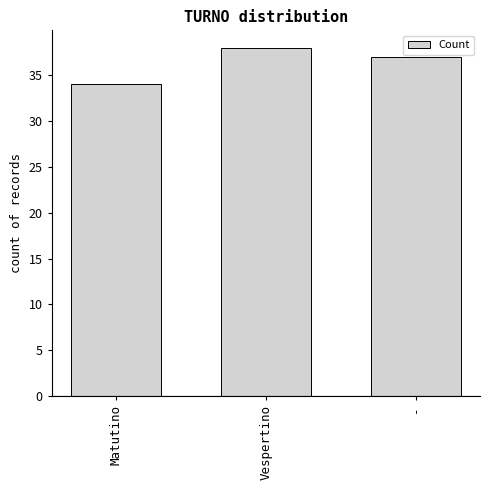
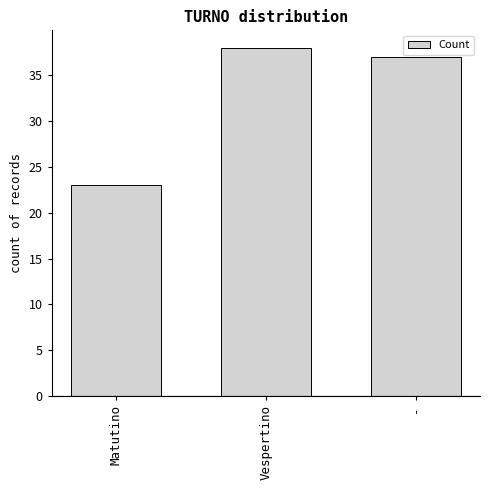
Matutino: 34 -> 23
